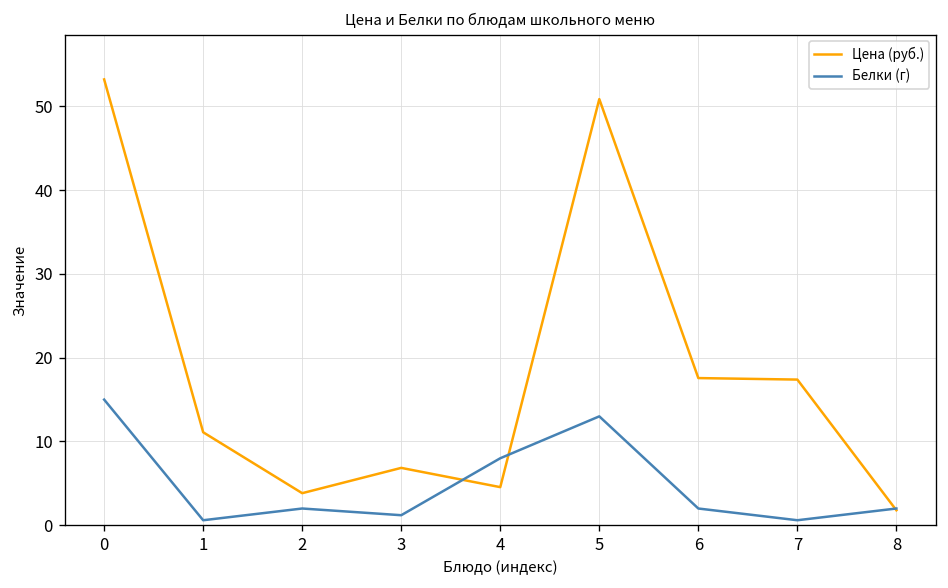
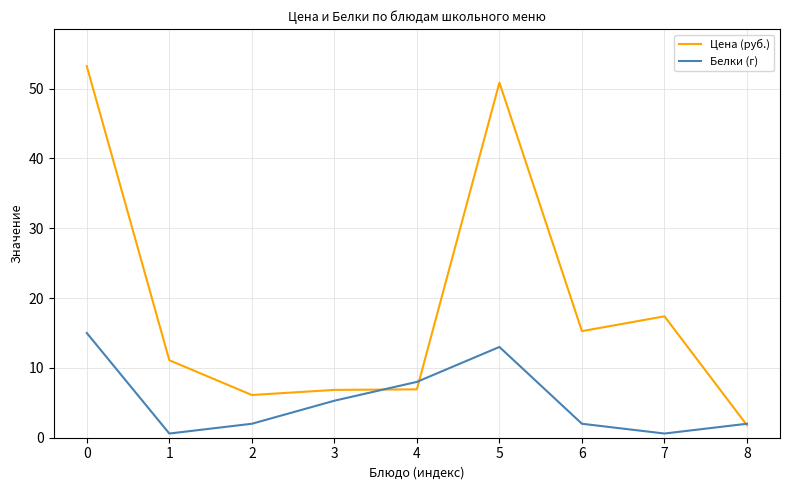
Цена (руб.), 2: 4 -> 6
Белки (г), 3: 1 -> 5
Цена (руб.), 4: 5 -> 7
Цена (руб.), 6: 18 -> 15
